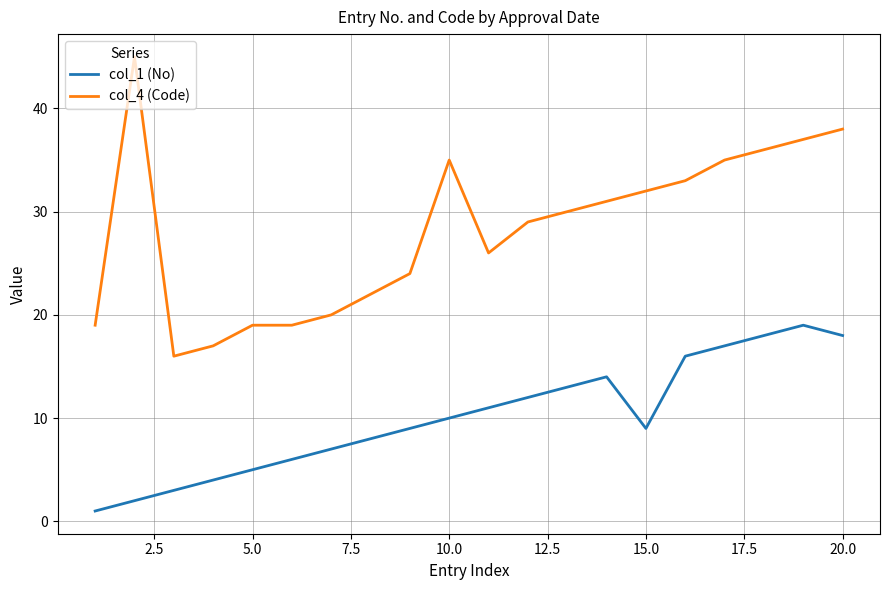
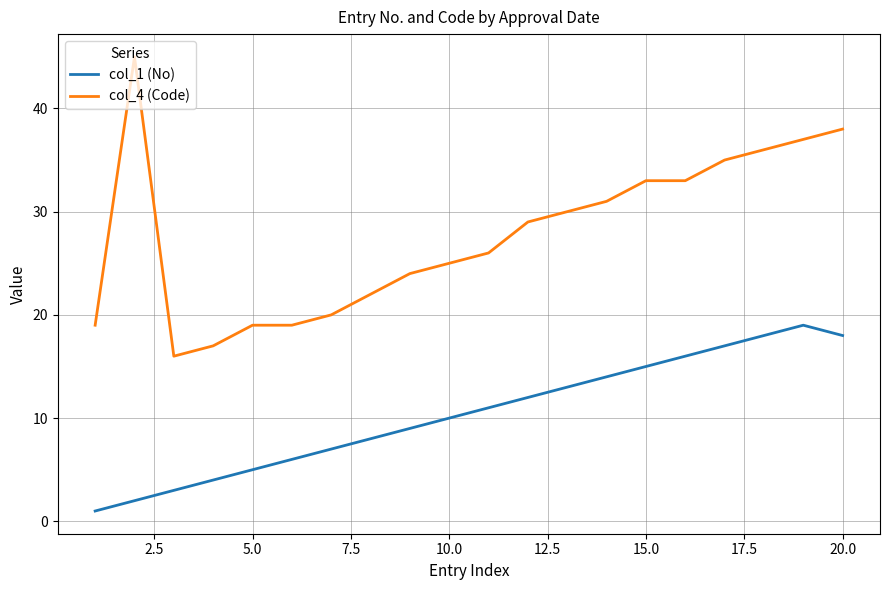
col_4 (Code), 10.0: 35 -> 25
col_1 (No), 15.0: 9 -> 15
col_4 (Code), 15.0: 32 -> 33
